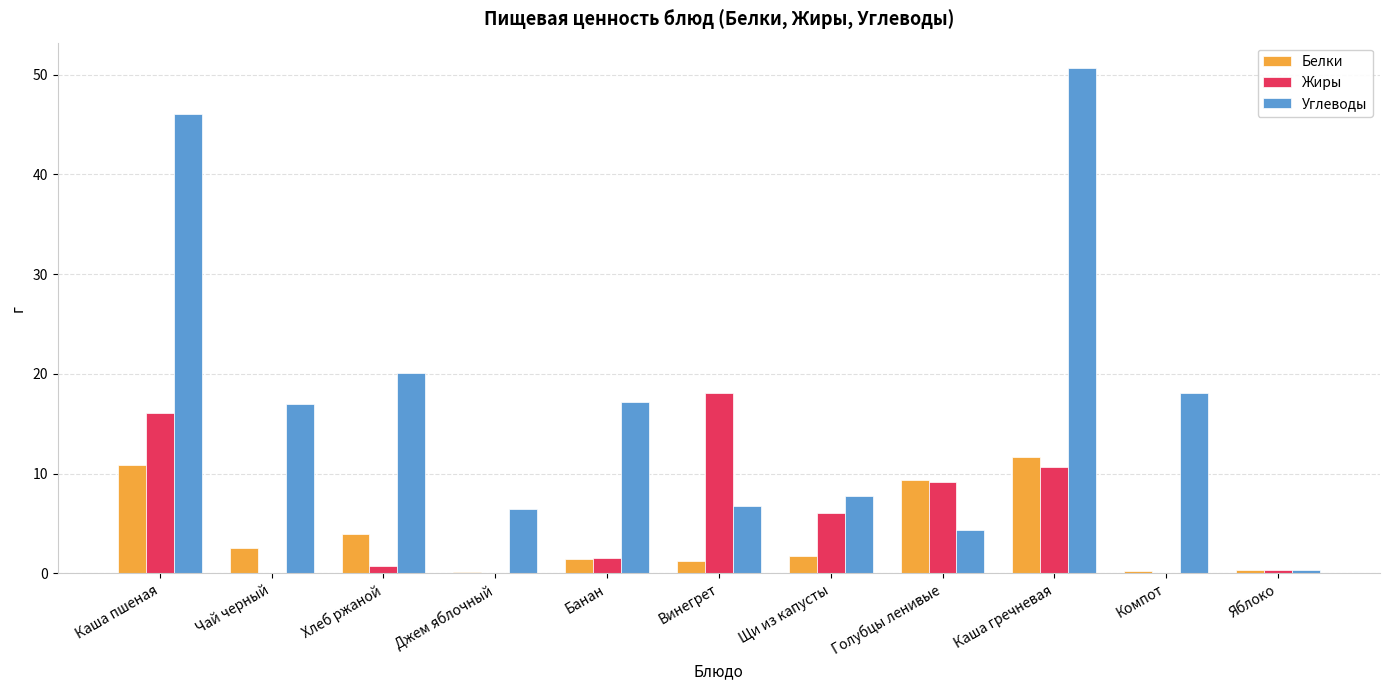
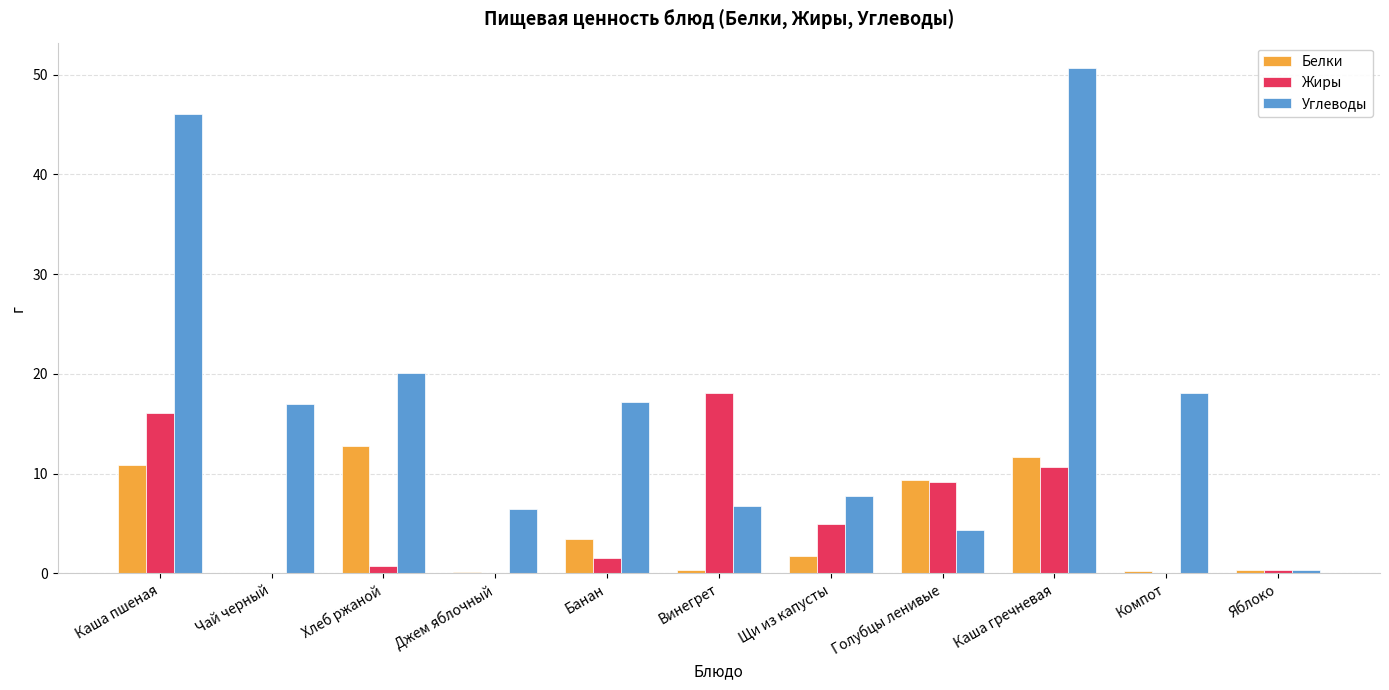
Белки, Чай черный: 3 -> 0
Белки, Хлеб ржаной: 4 -> 13
Белки, Банан: 2 -> 4
Белки, Винегрет: 1 -> 0
Жиры, Щи из капусты: 6 -> 5
